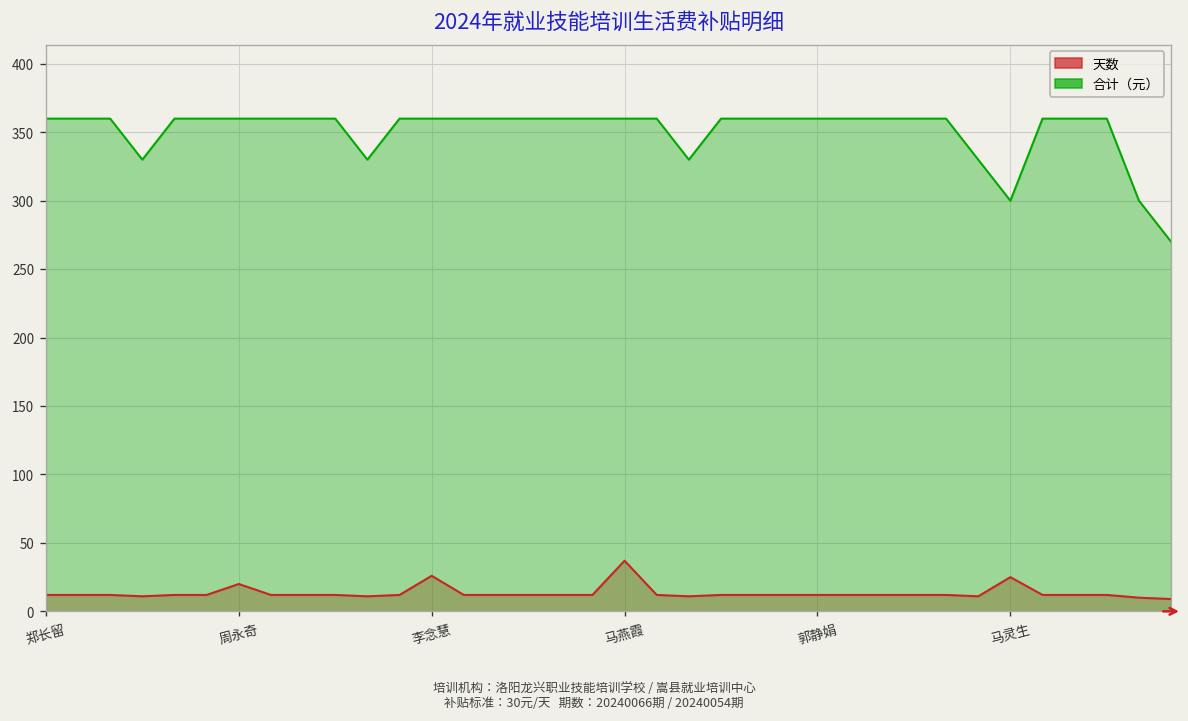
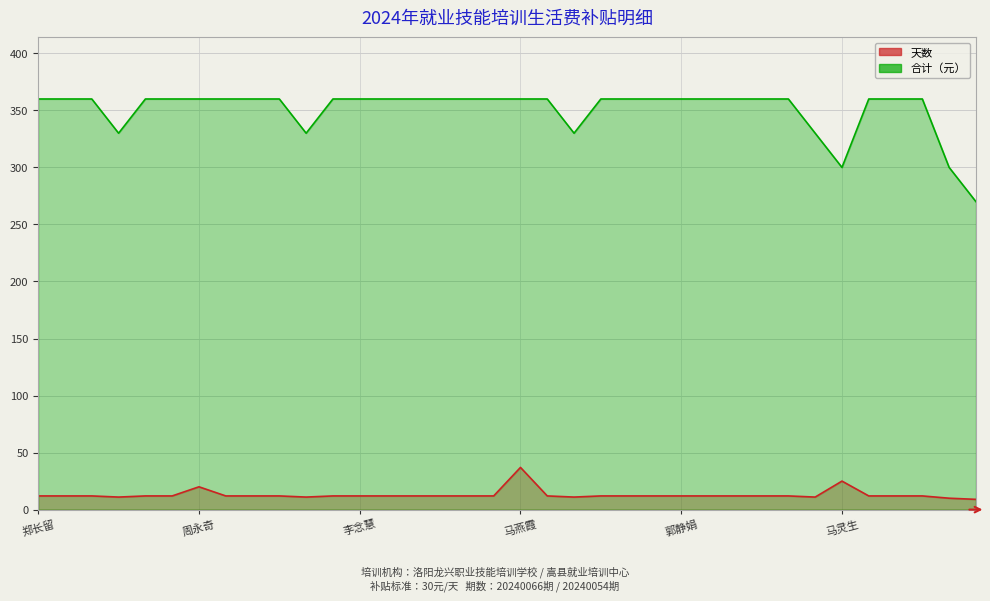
天数, 李念慧: 26 -> 12
